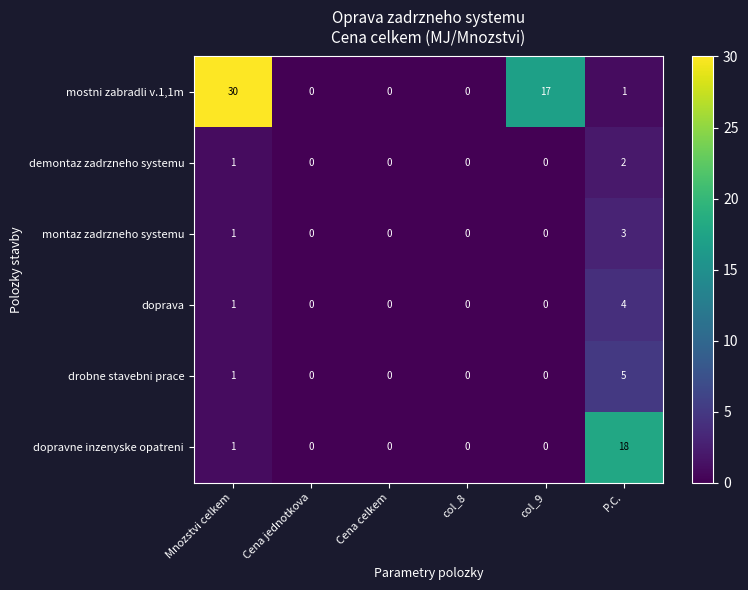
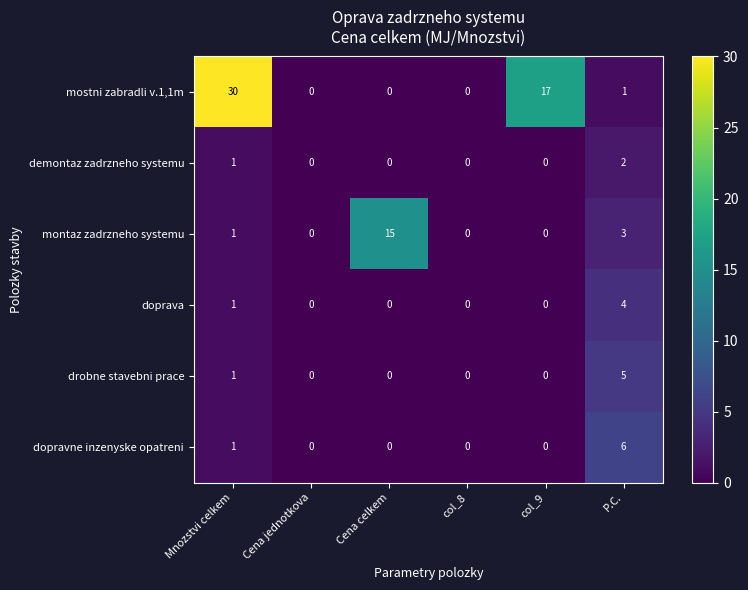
montaz zadrzneho systemu, Cena celkem: 0 -> 15
dopravne inzenyske opatreni, P.C.: 18 -> 6
